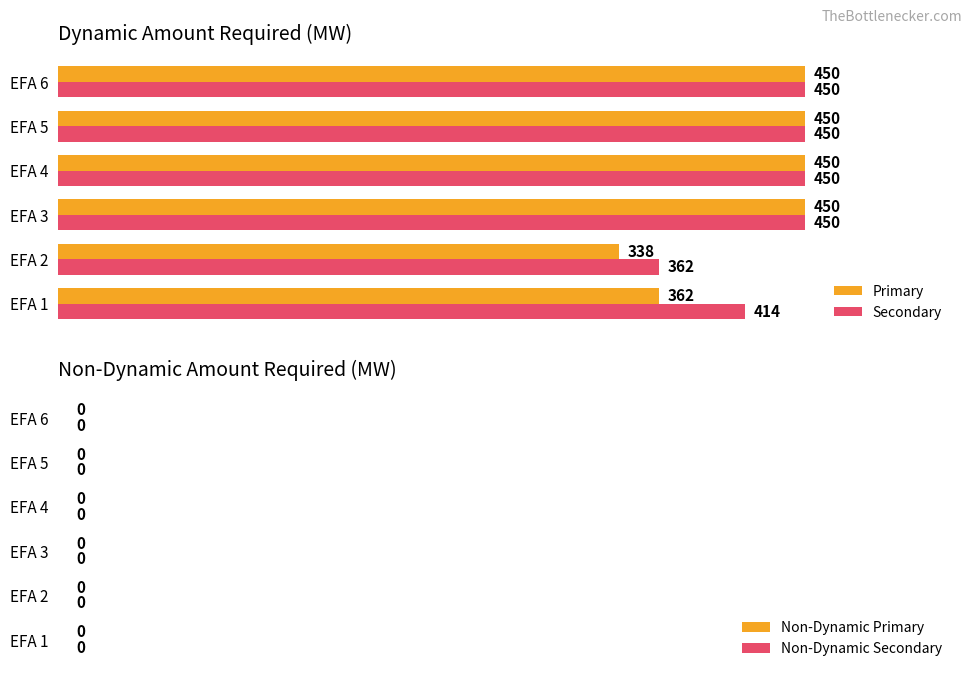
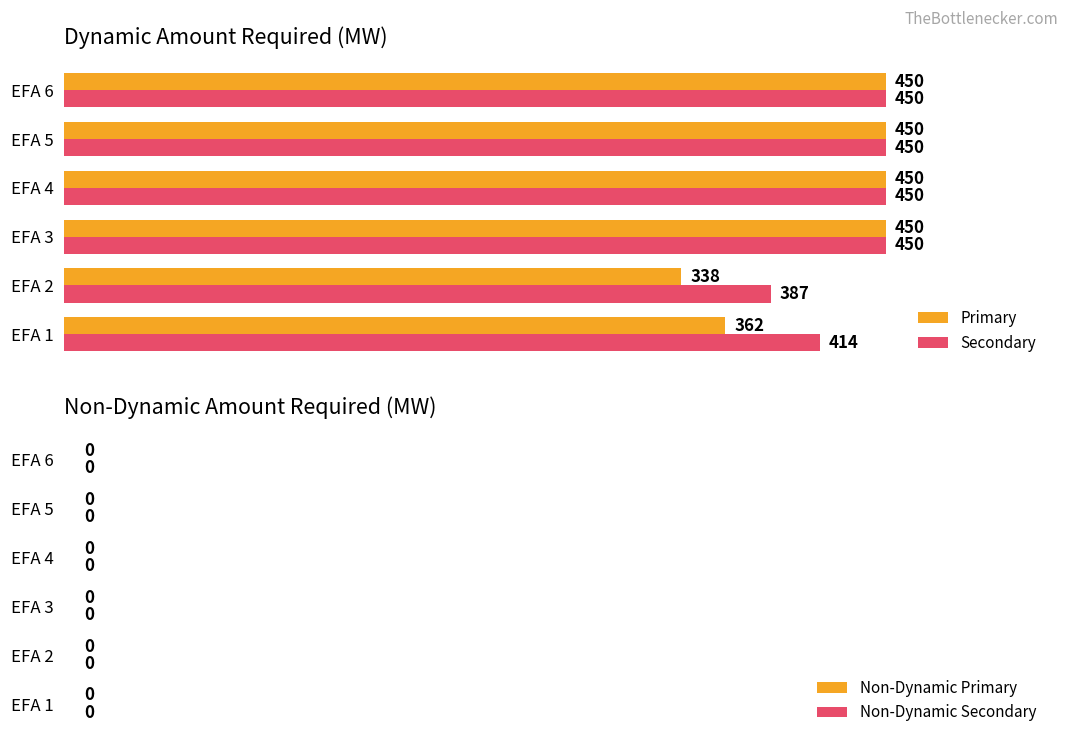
Dynamic Amount Required (MW), Secondary, EFA 2: 362 -> 387
